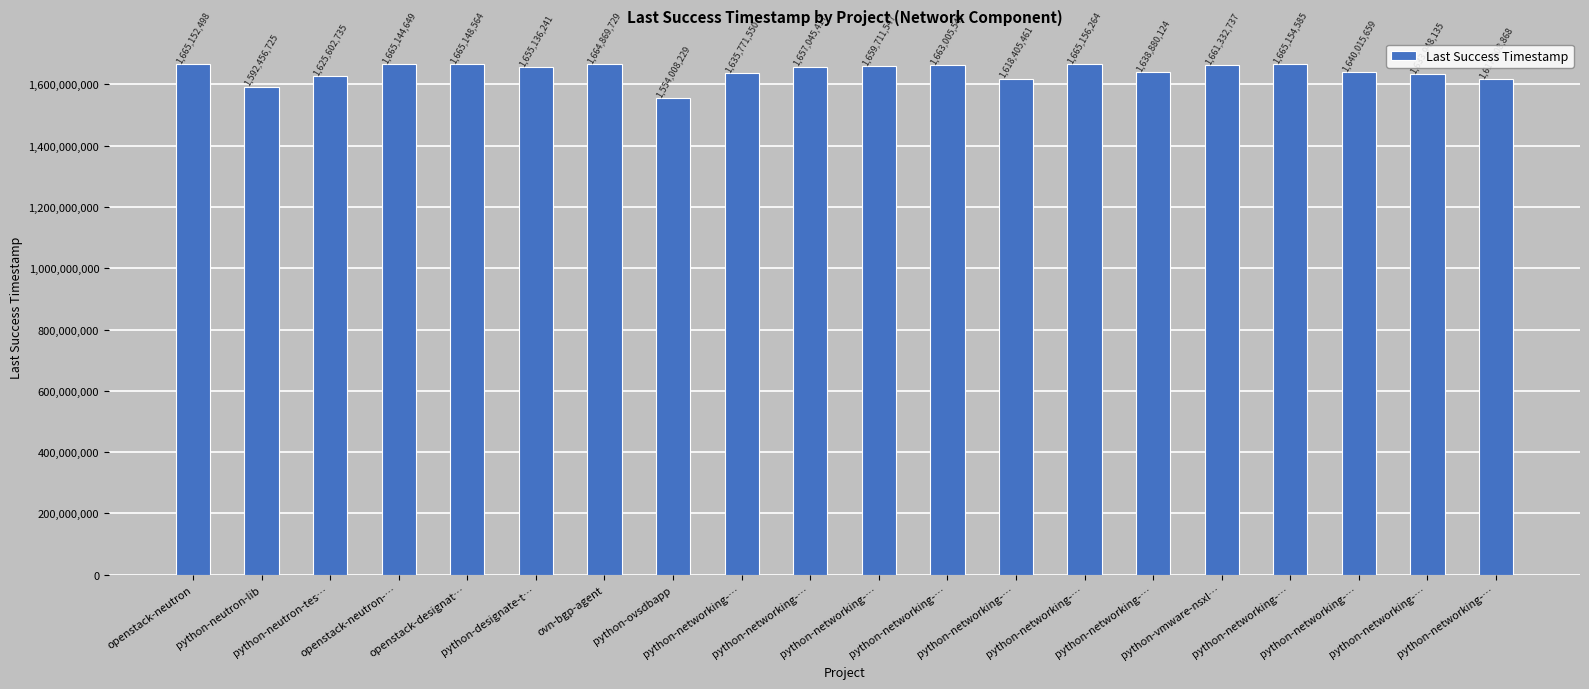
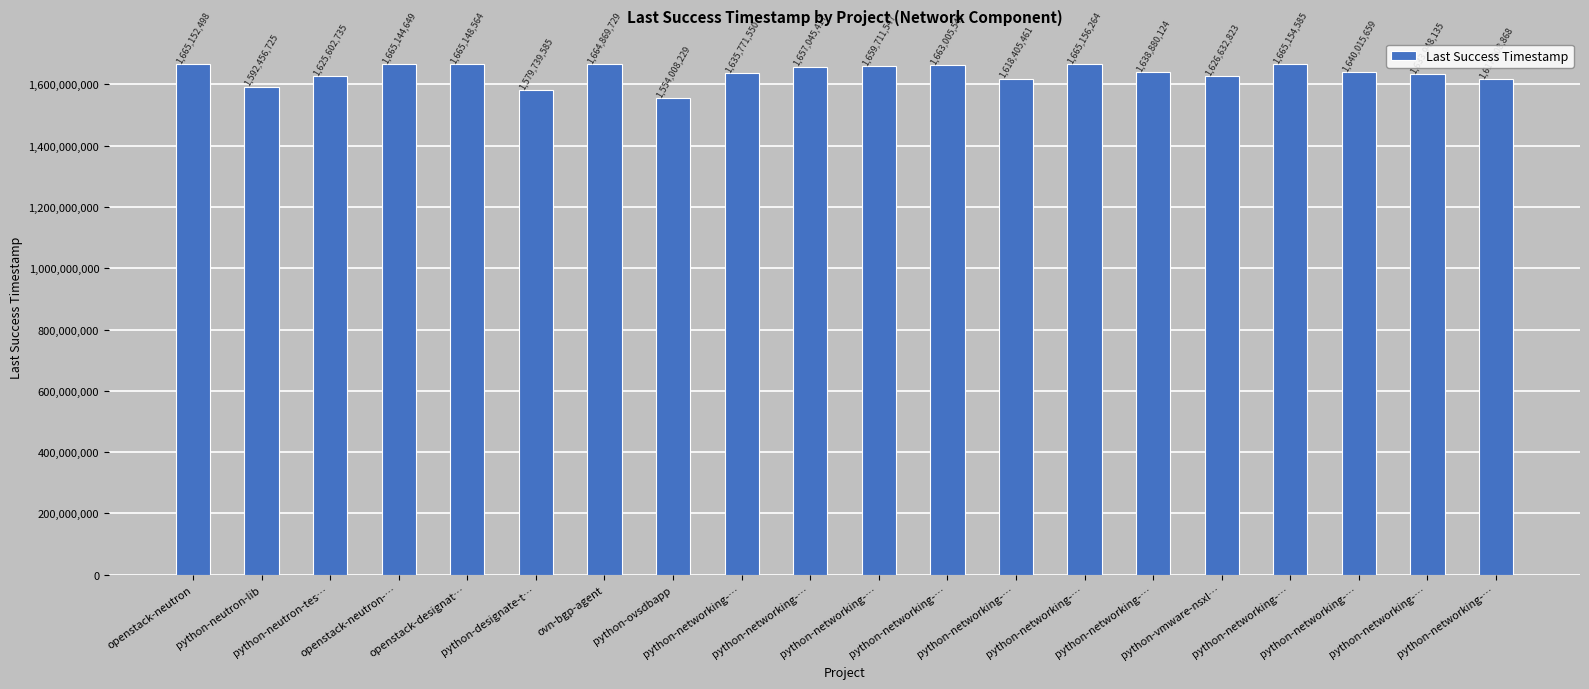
python-designate-t…: 1,655,136,241 -> 1,579,739,585
python-vmware-nsxl…: 1,661,332,737 -> 1,626,632,823
